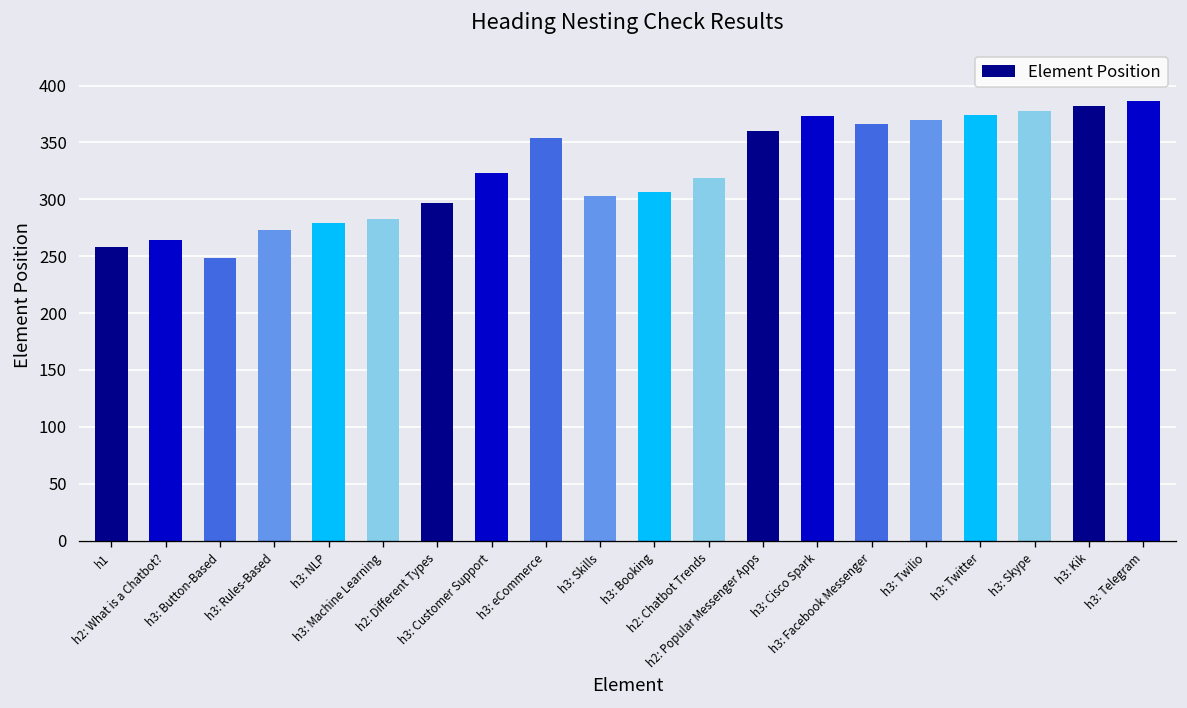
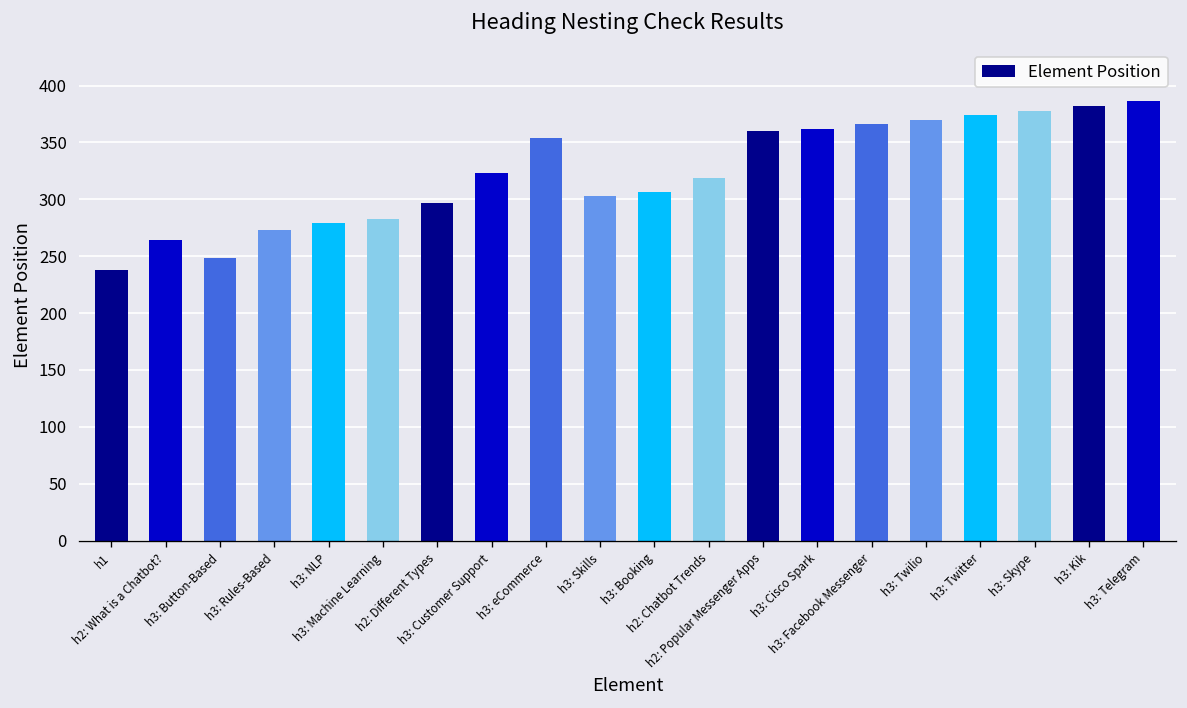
h1: 260 -> 240
h3: Cisco Spark: 370 -> 360
